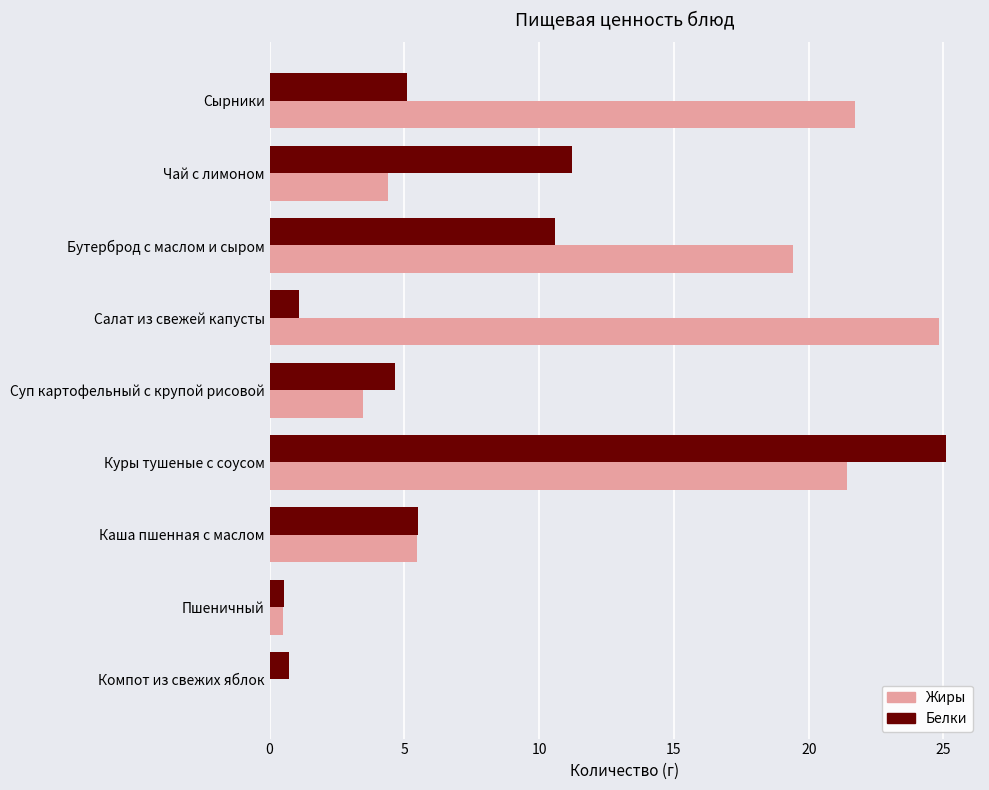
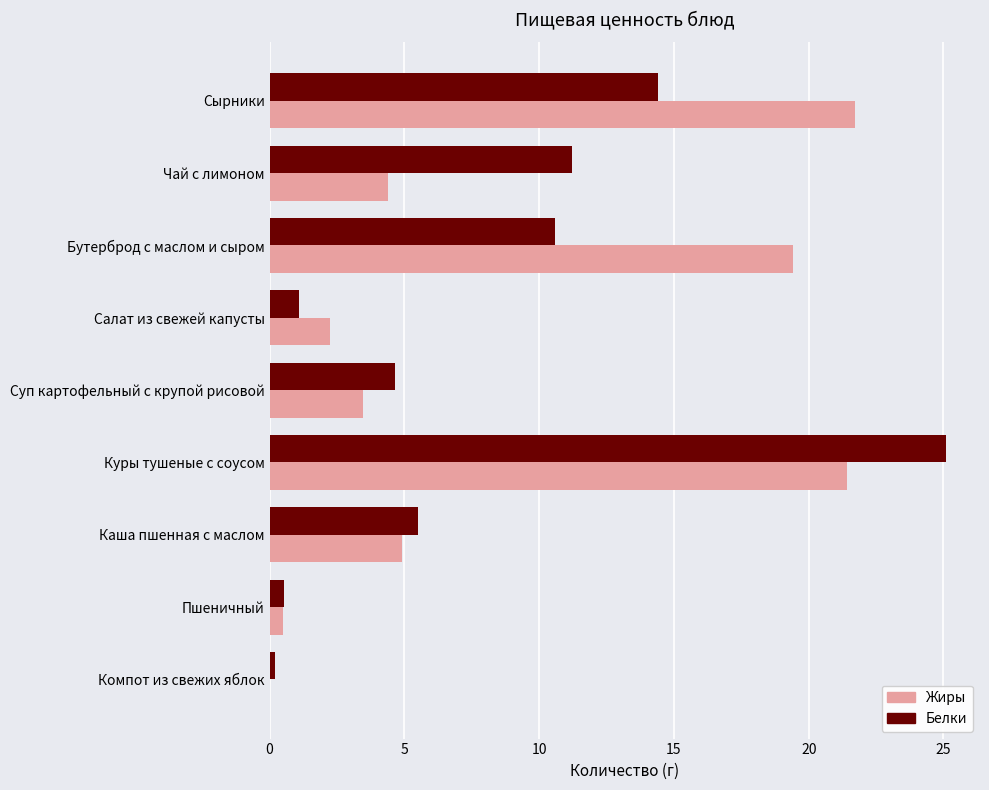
Белки, Сырники: 5.1 -> 14.4
Жиры, Салат из свежей капусты: 24.8 -> 2.3
Жиры, Каша пшенная с маслом: 5.5 -> 4.9
Белки, Компот из свежих яблок: 0.7 -> 0.2
